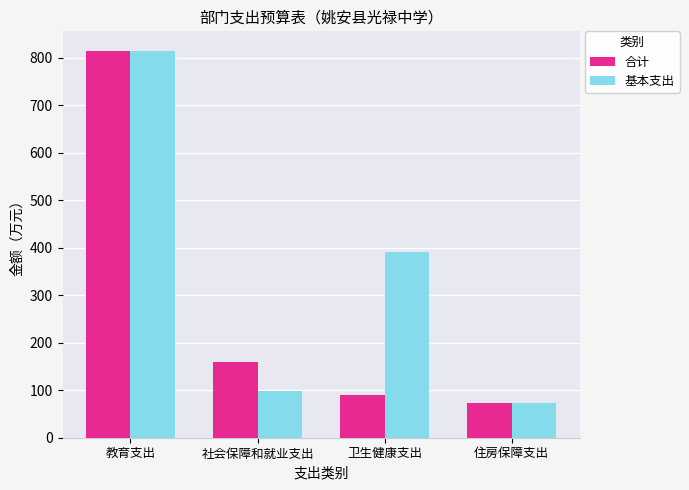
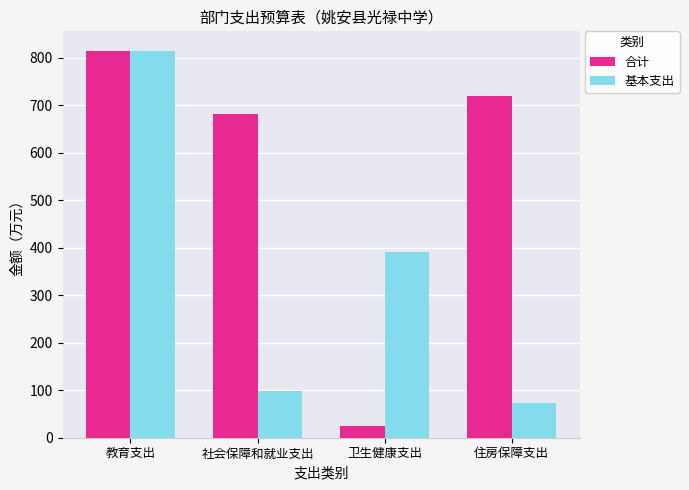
合计, 社会保障和就业支出: 160 -> 680
合计, 卫生健康支出: 90 -> 30
合计, 住房保障支出: 70 -> 720
